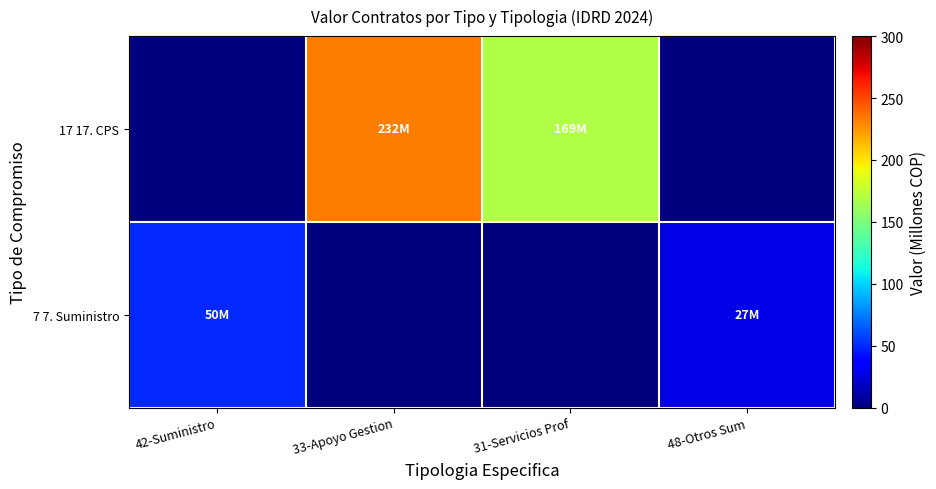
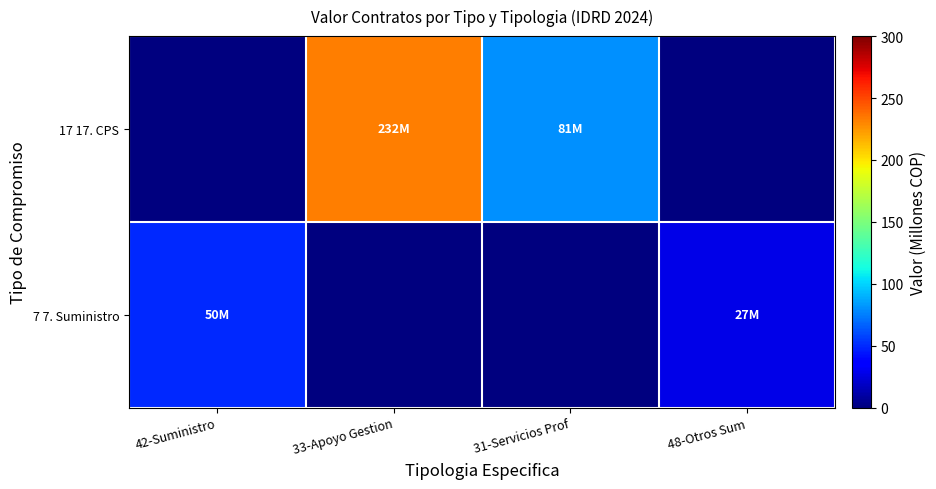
17 17. CPS, 31-Servicios Prof: 169M -> 81M
